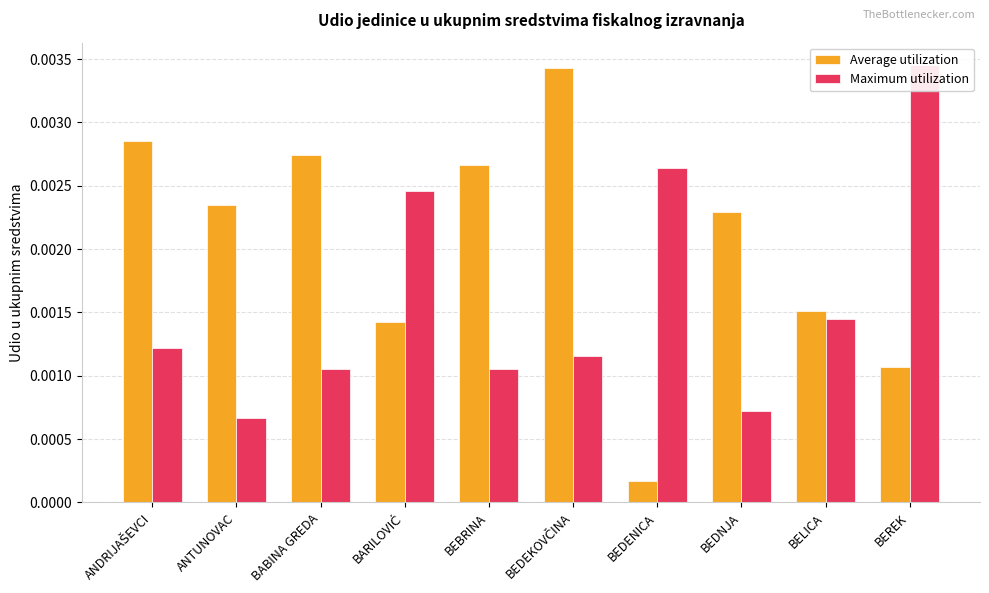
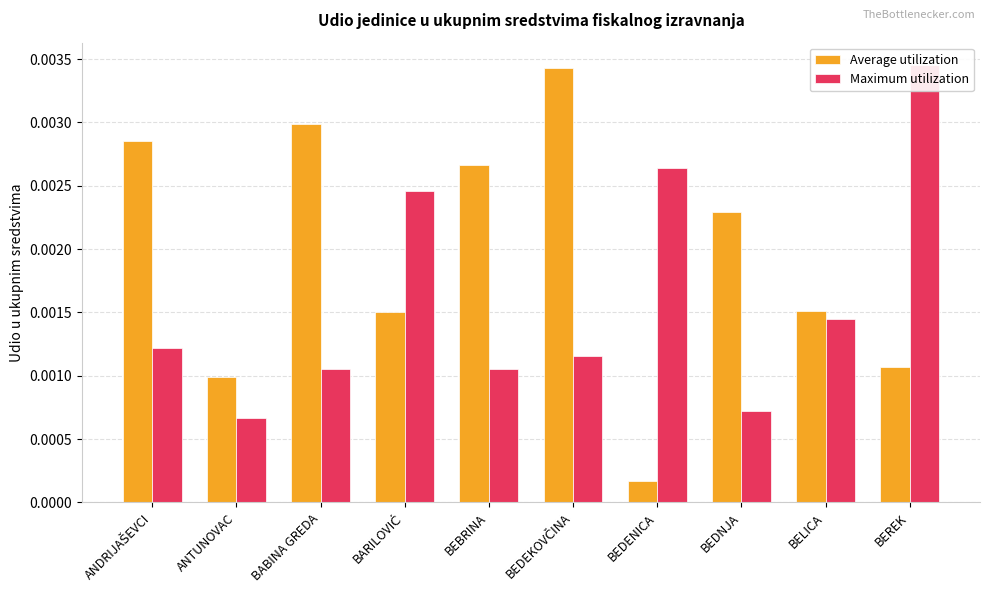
Average utilization, ANTUNOVAC: 0.00235 -> 0.00099
Average utilization, BABINA GREDA: 0.00274 -> 0.00299
Average utilization, BARILOVIĆ: 0.00142 -> 0.00151
